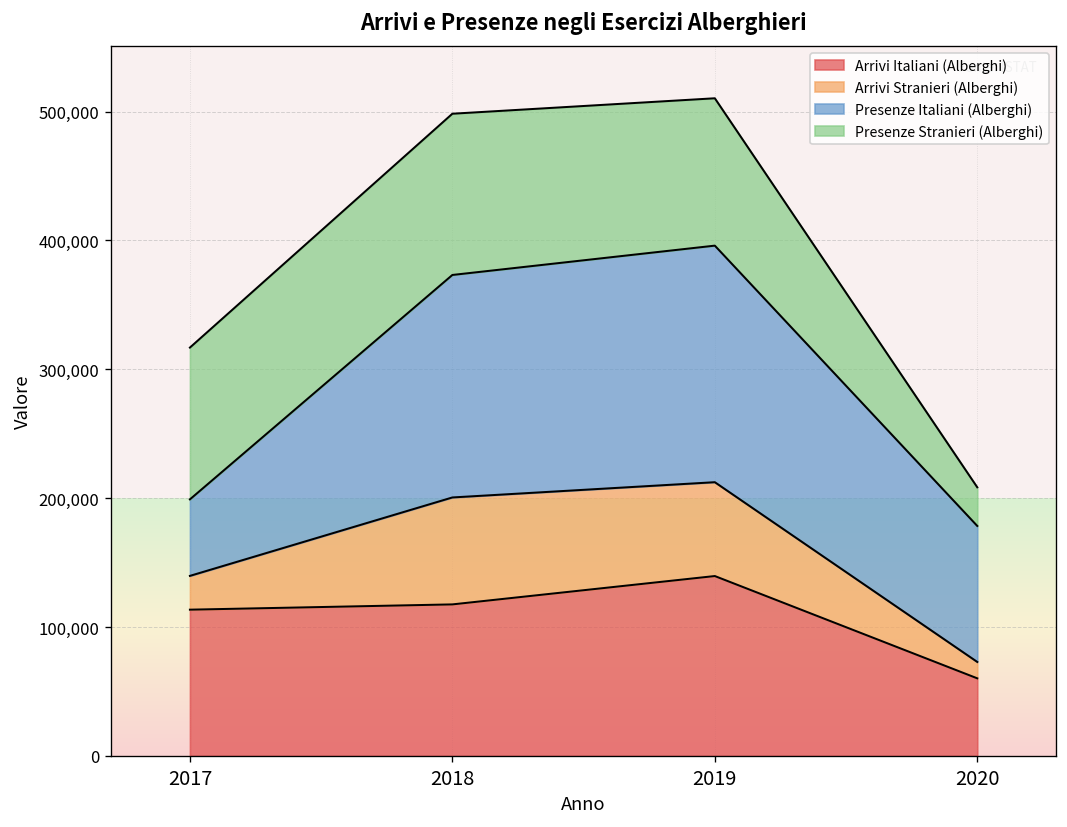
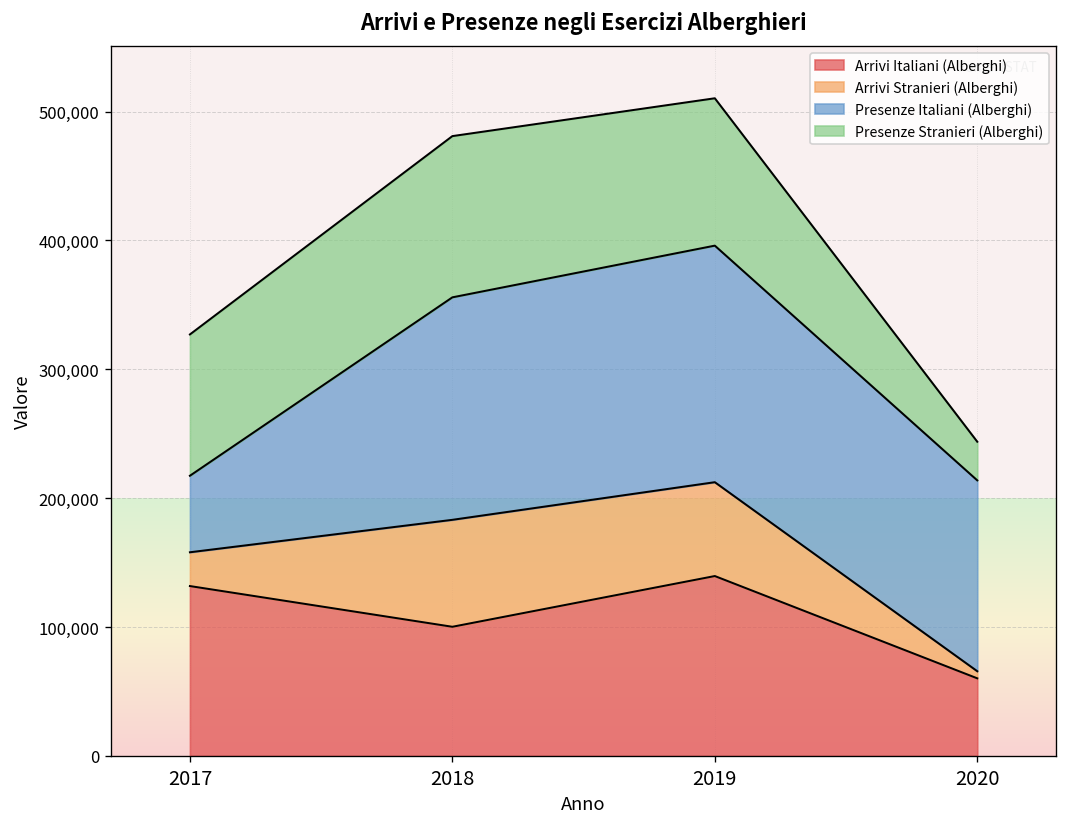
Arrivi Italiani (Alberghi), 2017: 113,000 -> 132,000
Presenze Stranieri (Alberghi), 2017: 118,000 -> 110,000
Arrivi Italiani (Alberghi), 2018: 118,000 -> 100,000
Arrivi Stranieri (Alberghi), 2020: 13,000 -> 6,000
Presenze Italiani (Alberghi), 2020: 106,000 -> 148,000
